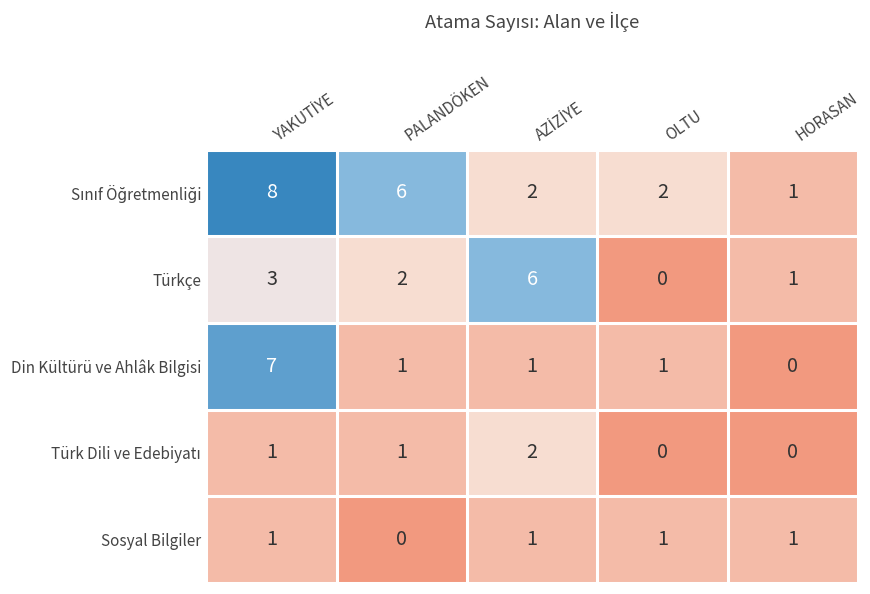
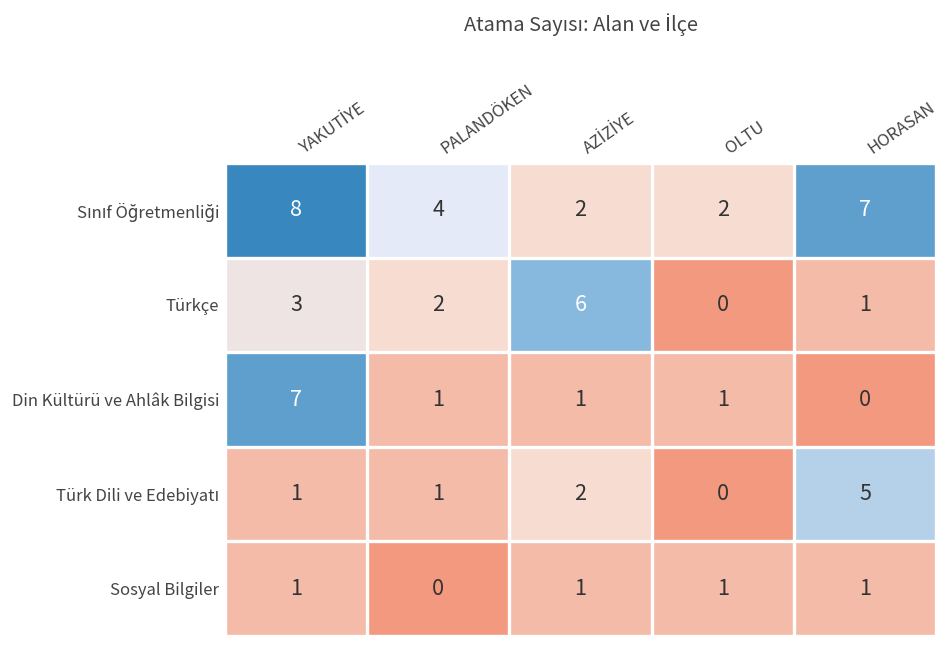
Sınıf Öğretmenliği, PALANDÖKEN: 6 -> 4
Sınıf Öğretmenliği, HORASAN: 1 -> 7
Türk Dili ve Edebiyatı, HORASAN: 0 -> 5
